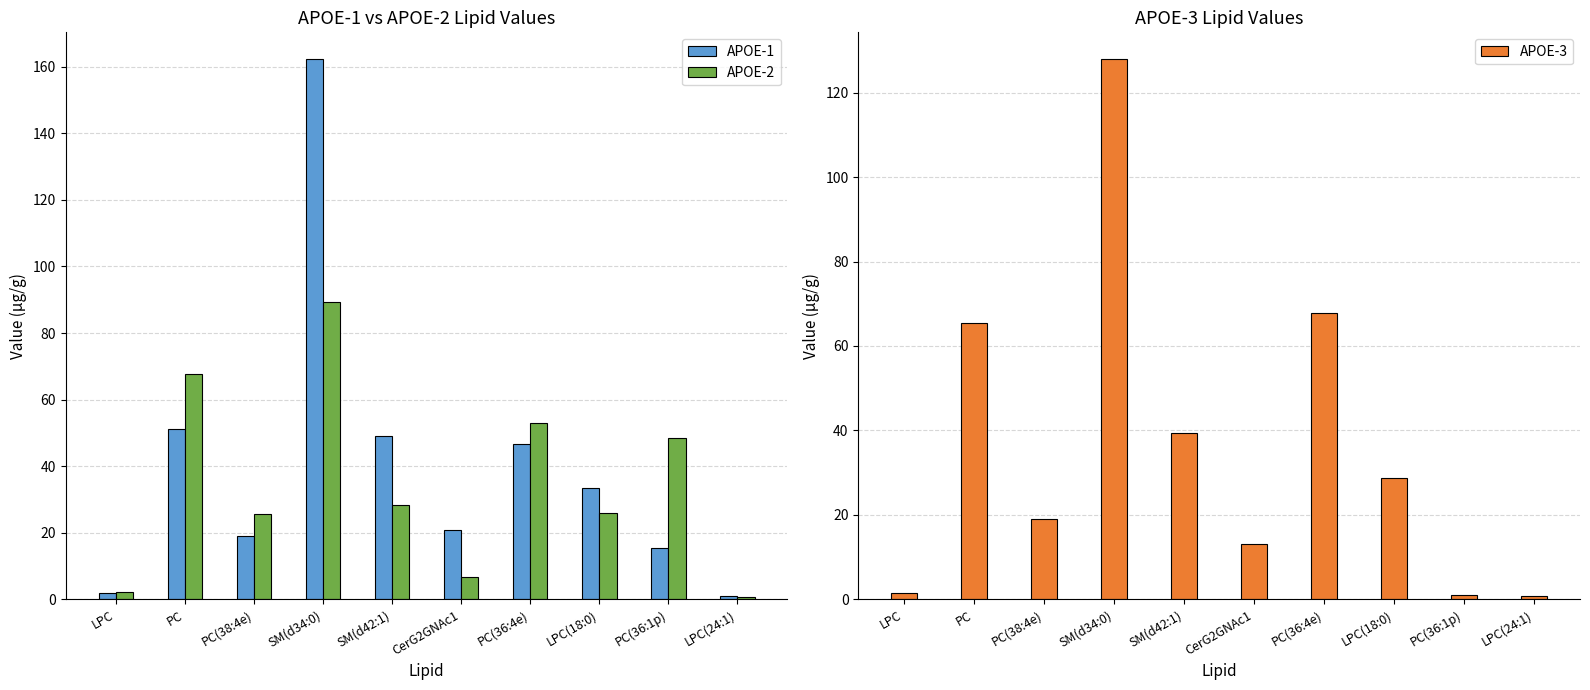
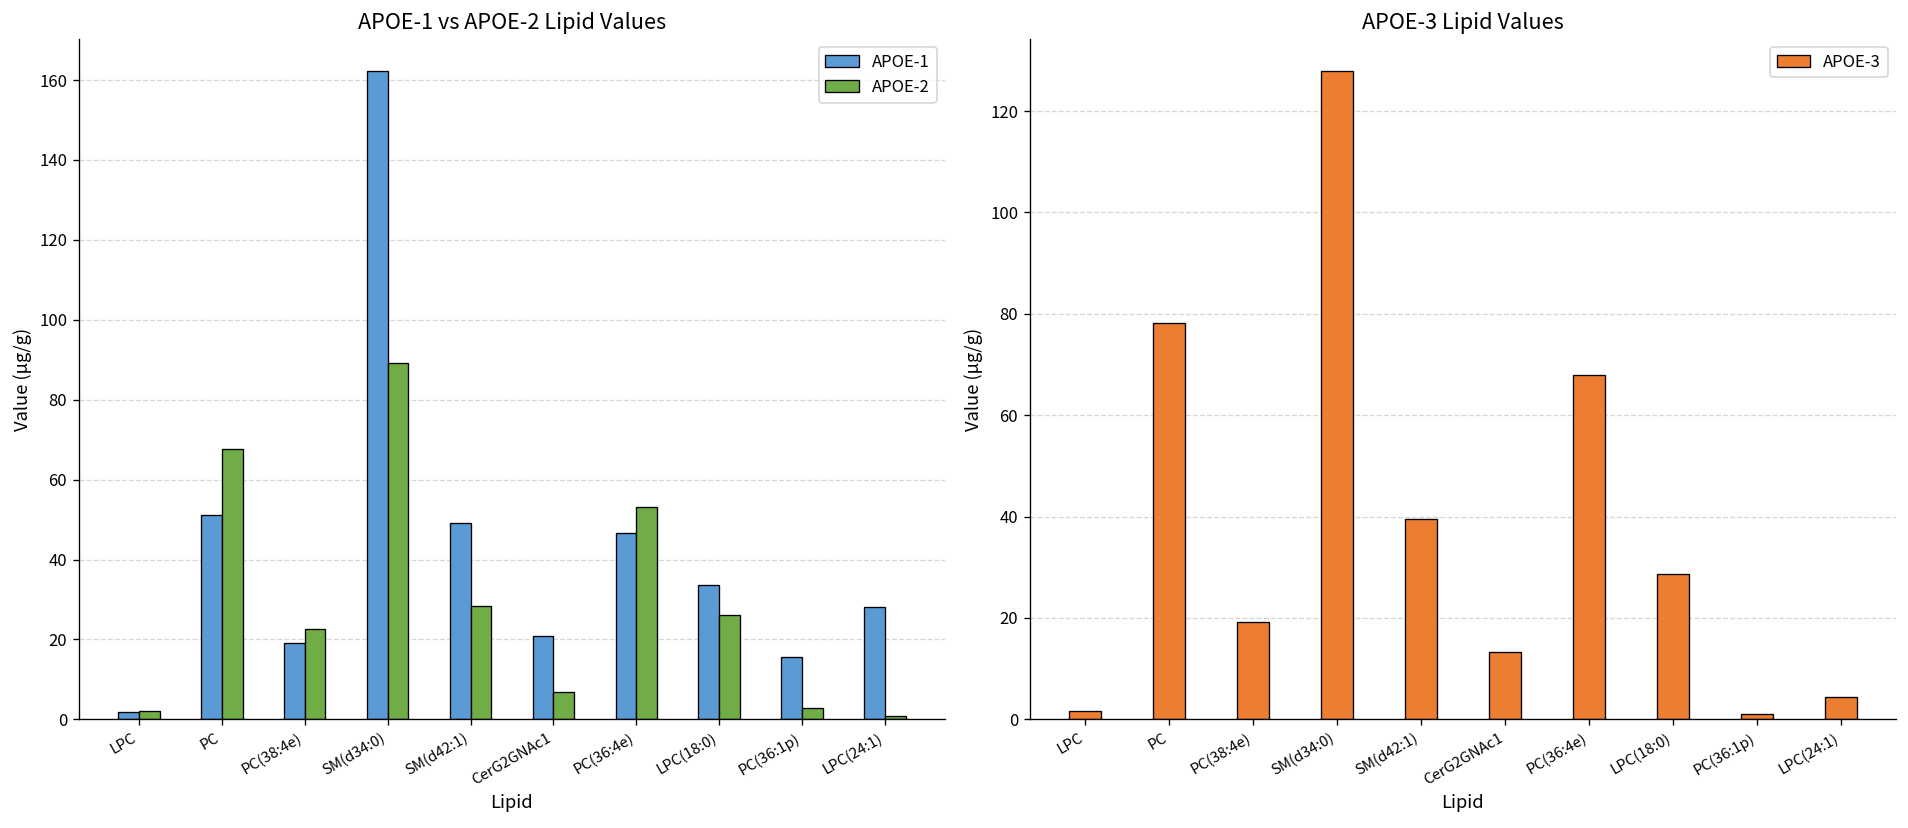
APOE-1 vs APOE-2 Lipid Values, APOE-2, PC(38:4e): 26 -> 23
APOE-1 vs APOE-2 Lipid Values, APOE-2, PC(36:1p): 49 -> 3
APOE-1 vs APOE-2 Lipid Values, APOE-1, LPC(24:1): 1 -> 28
APOE-3 Lipid Values, PC: 65 -> 78
APOE-3 Lipid Values, LPC(24:1): 1 -> 4
